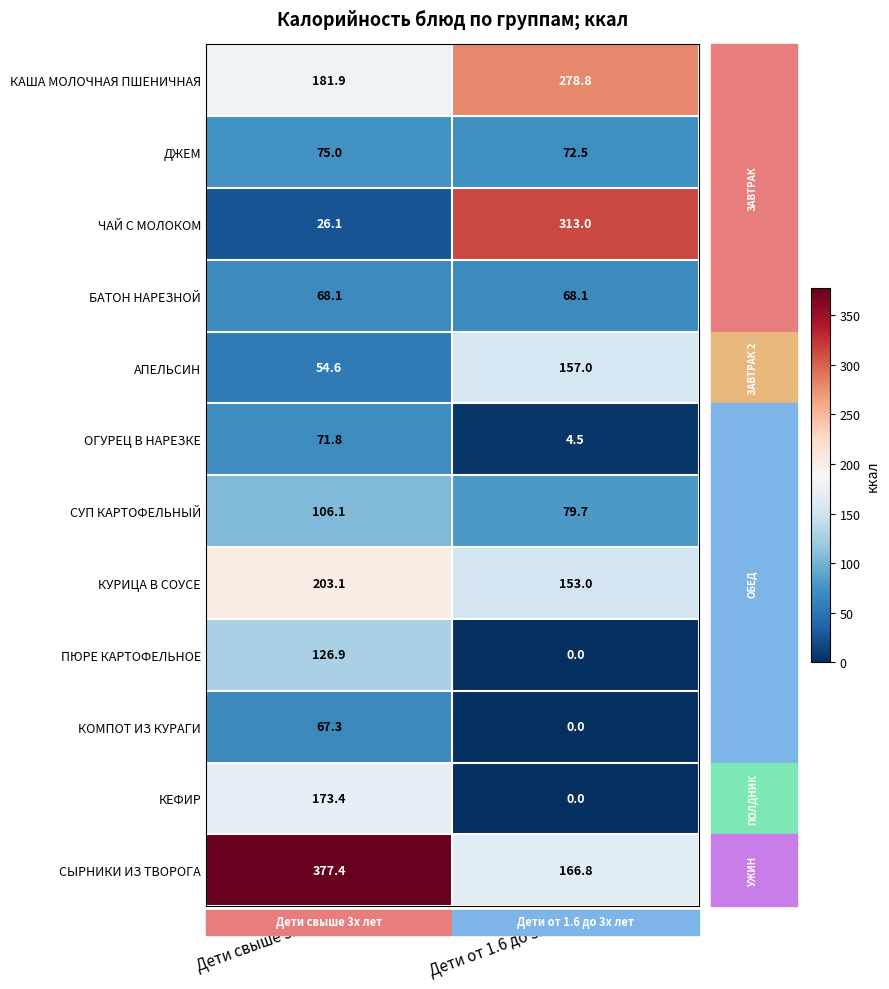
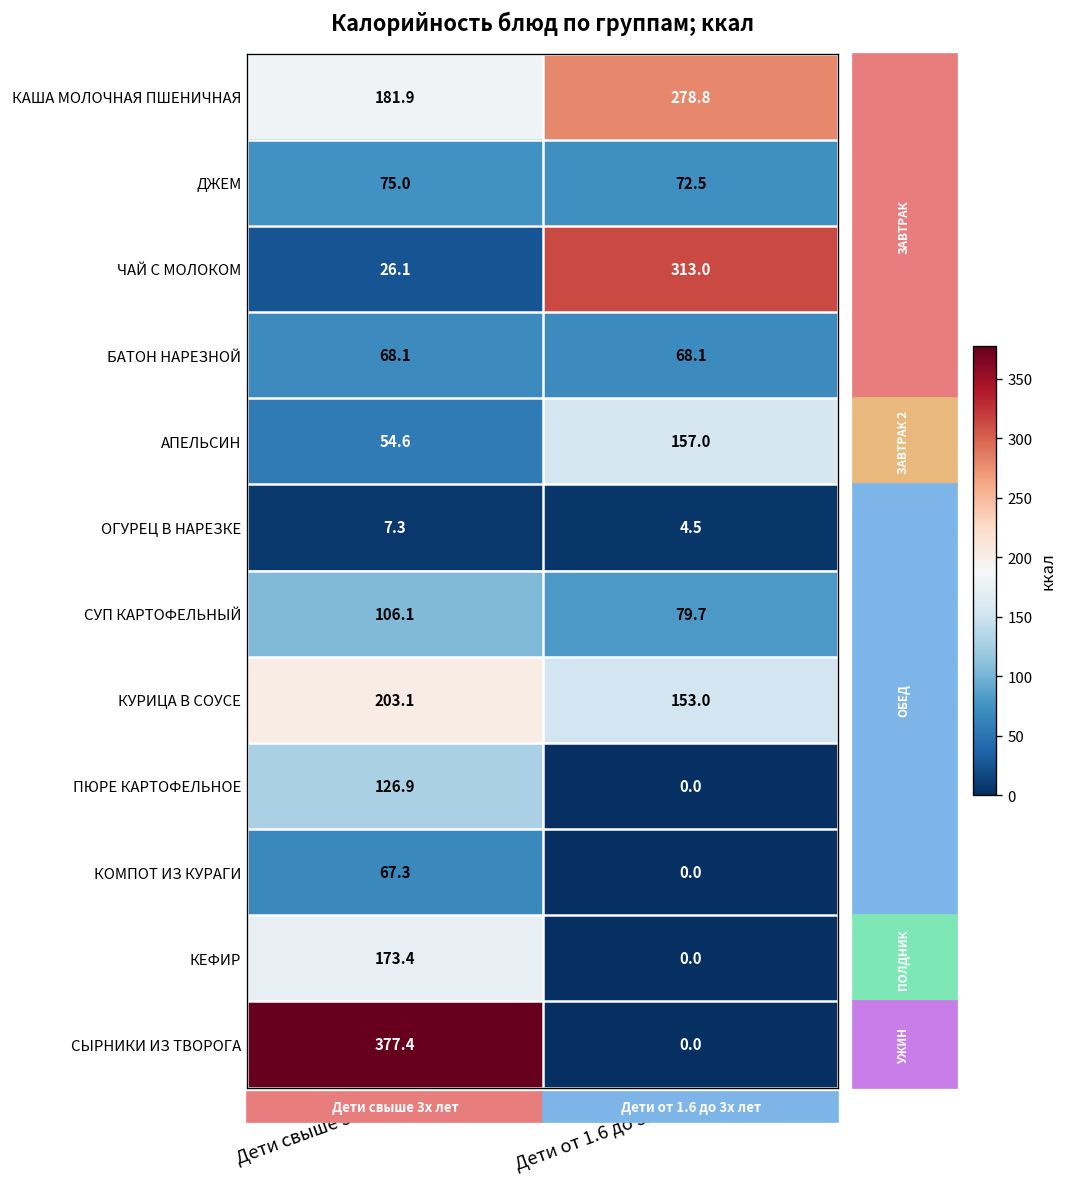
ОГУРЕЦ В НАРЕЗКЕ, Дети свыше 3х лет: 71.8 -> 7.3
СЫРНИКИ ИЗ ТВОРОГА, Дети от 1.6 до 3х лет: 166.8 -> 0.0
